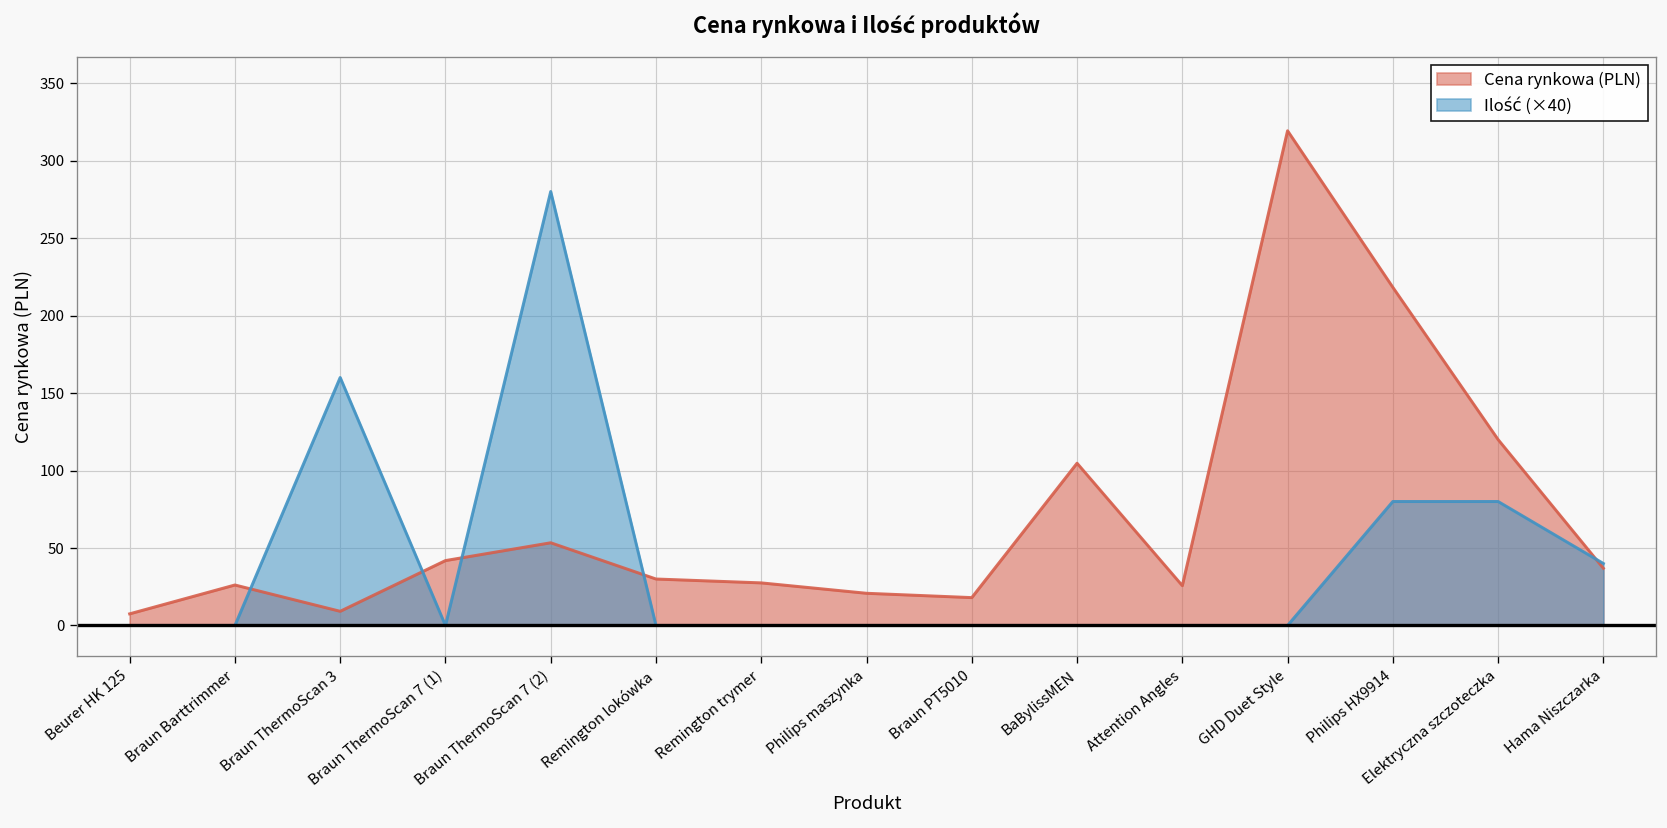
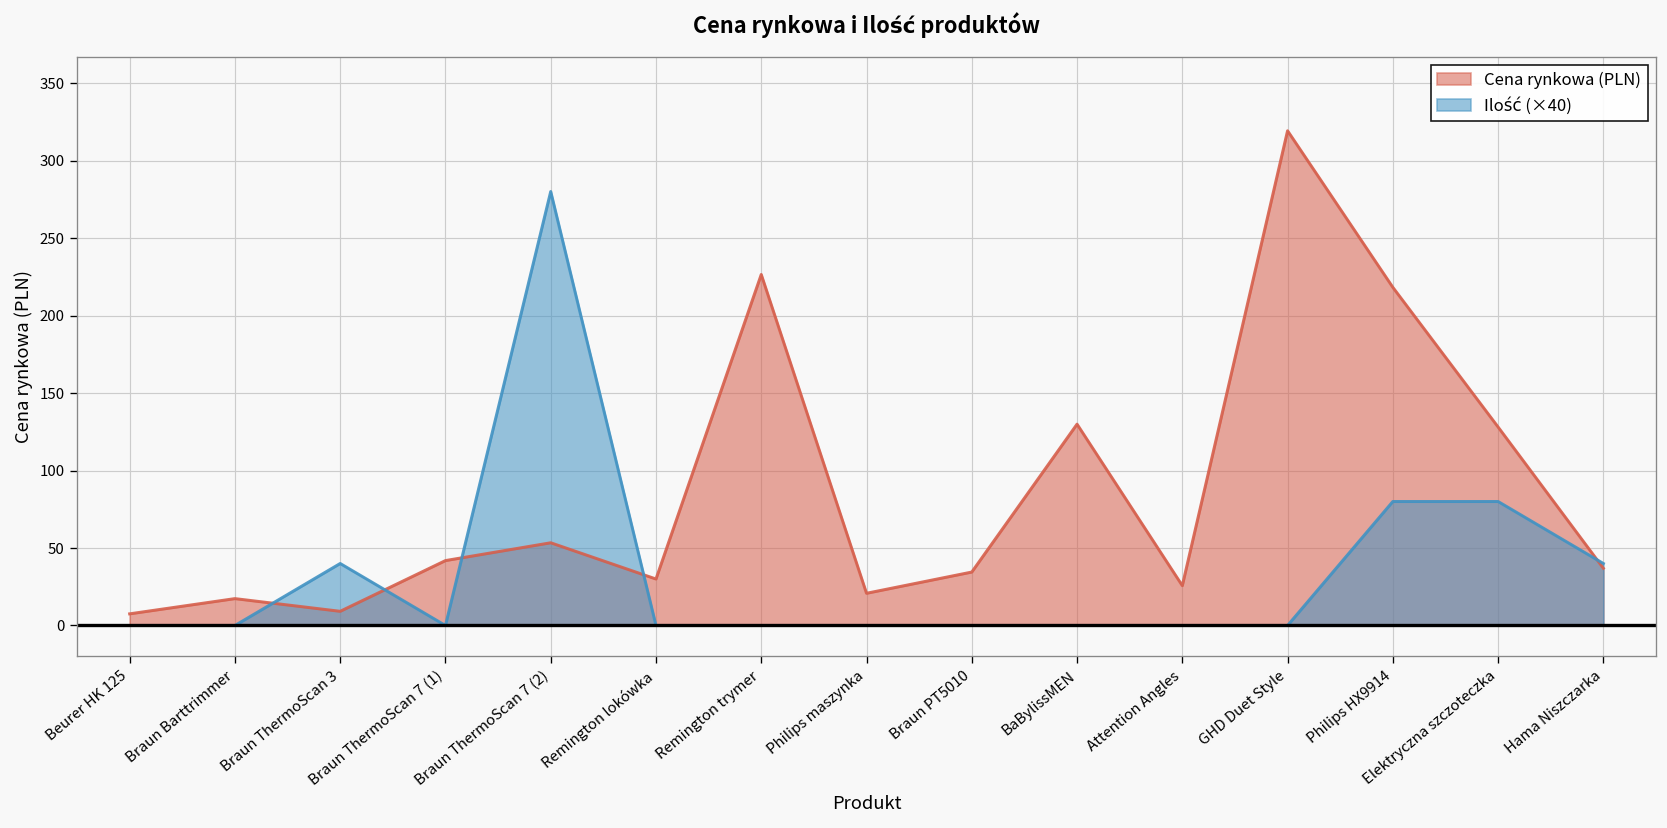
Cena rynkowa (PLN), Braun Barttrimmer: 26 -> 17
Ilość (×40), Braun ThermoScan 3: 160 -> 40
Cena rynkowa (PLN), Remington trymer: 27 -> 226
Cena rynkowa (PLN), Braun PT5010: 18 -> 34
Cena rynkowa (PLN), BaBylissMEN: 105 -> 130
Cena rynkowa (PLN), Elektryczna szczoteczka: 120 -> 128
